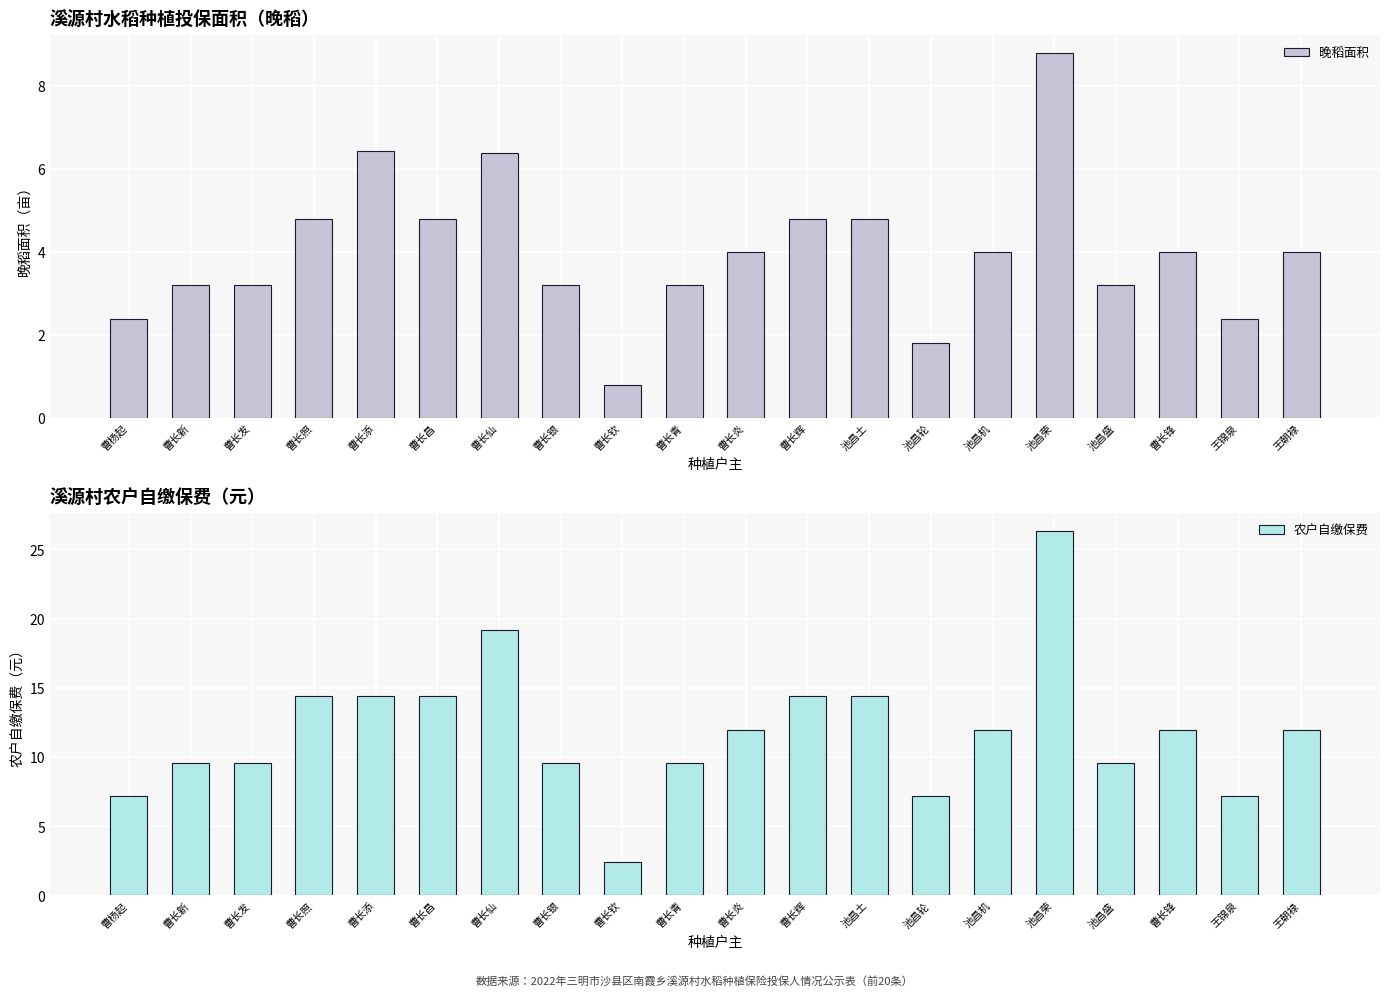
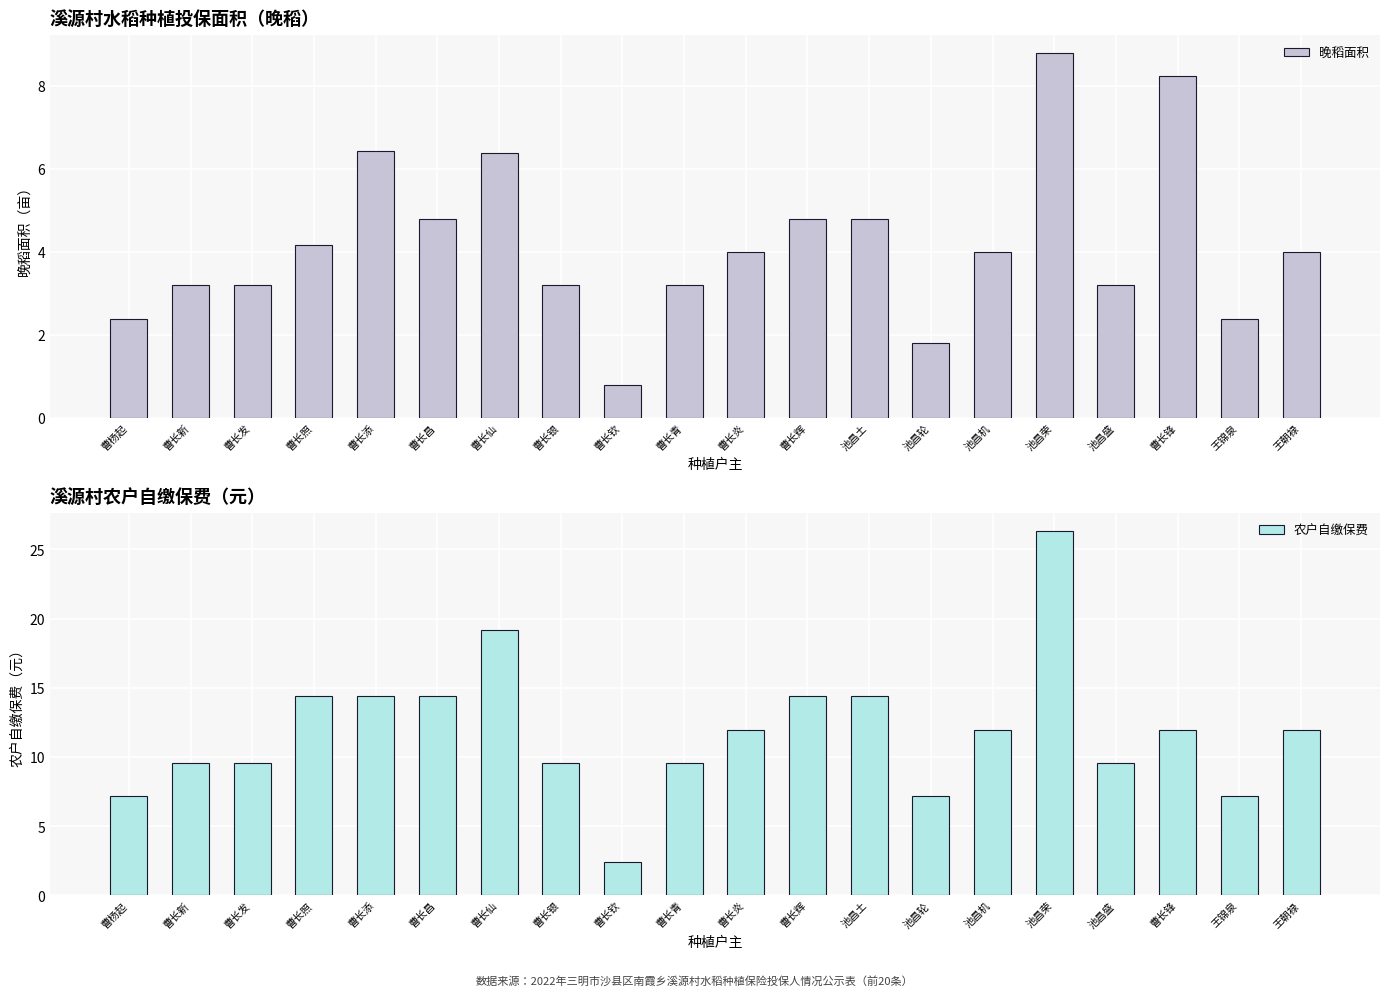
溪源村水稻种植投保面积（晚稻）, 曹长照: 4.8 -> 4.2
溪源村水稻种植投保面积（晚稻）, 曹长锋: 4.0 -> 8.2
